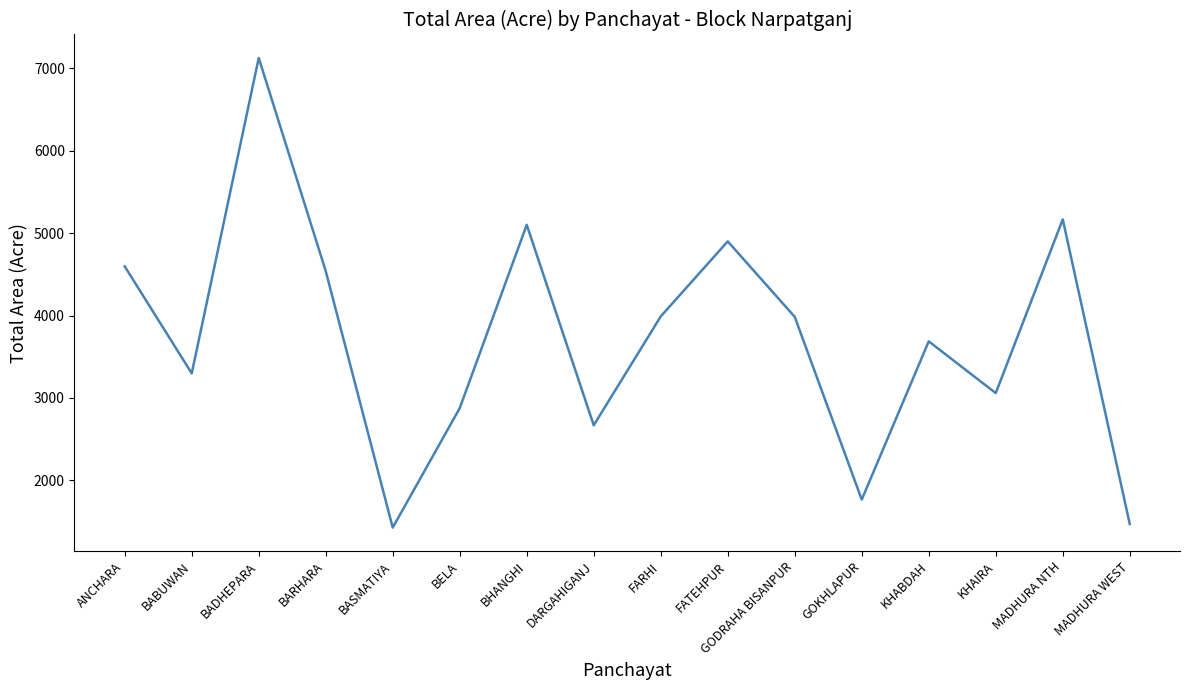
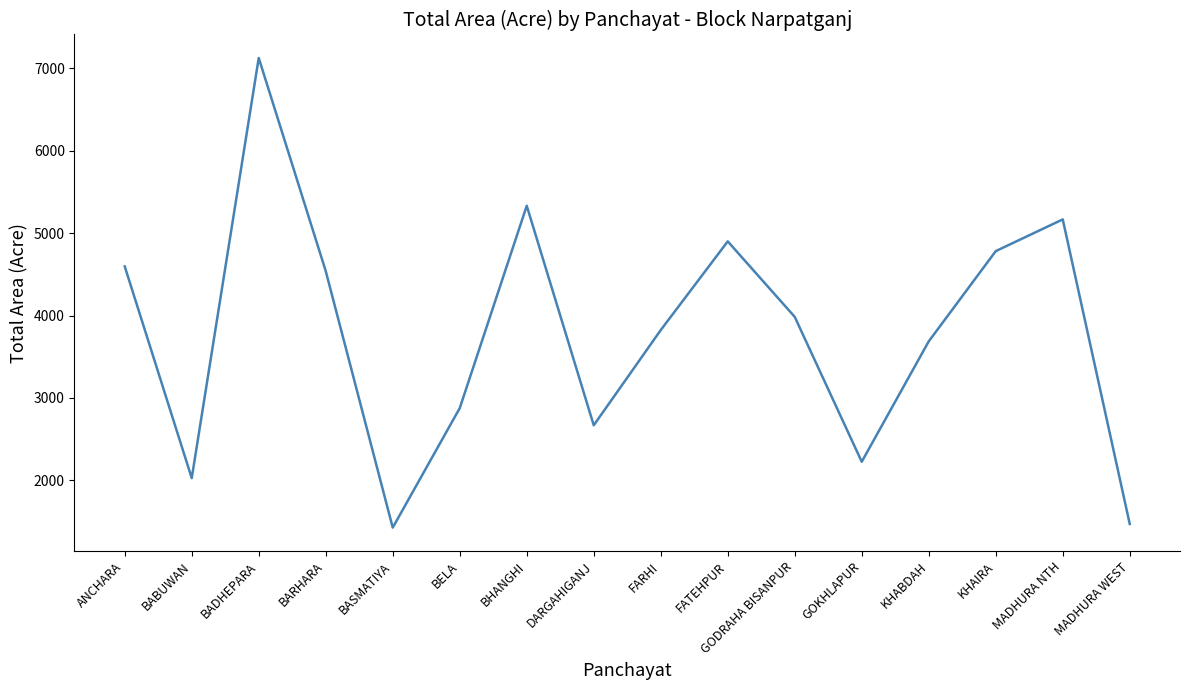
BABUWAN: 3300 -> 2000
BHANGHI: 5100 -> 5300
FARHI: 4000 -> 3800
GOKHLAPUR: 1800 -> 2200
KHAIRA: 3100 -> 4800
